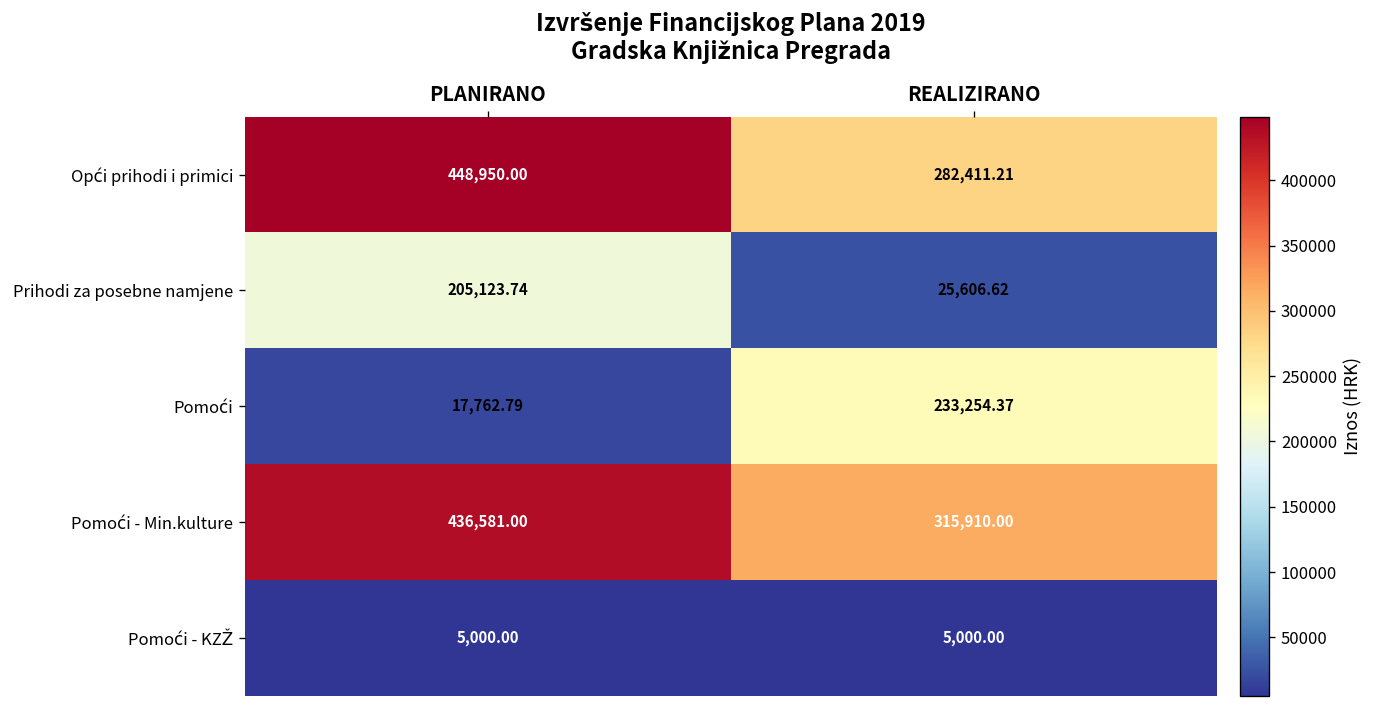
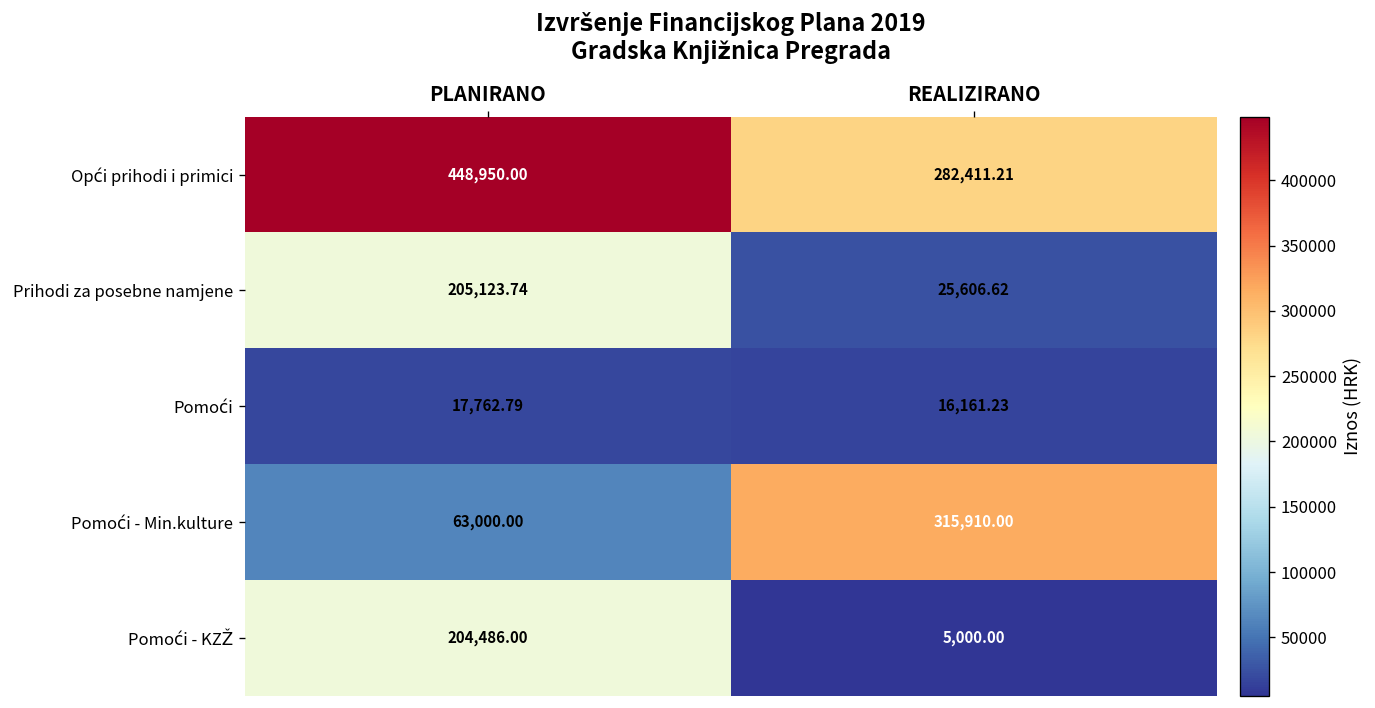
Pomoći, REALIZIRANO: 233,254.37 -> 16,161.23
Pomoći - Min.kulture, PLANIRANO: 436,581.00 -> 63,000.00
Pomoći - KZŽ, PLANIRANO: 5,000.00 -> 204,486.00
